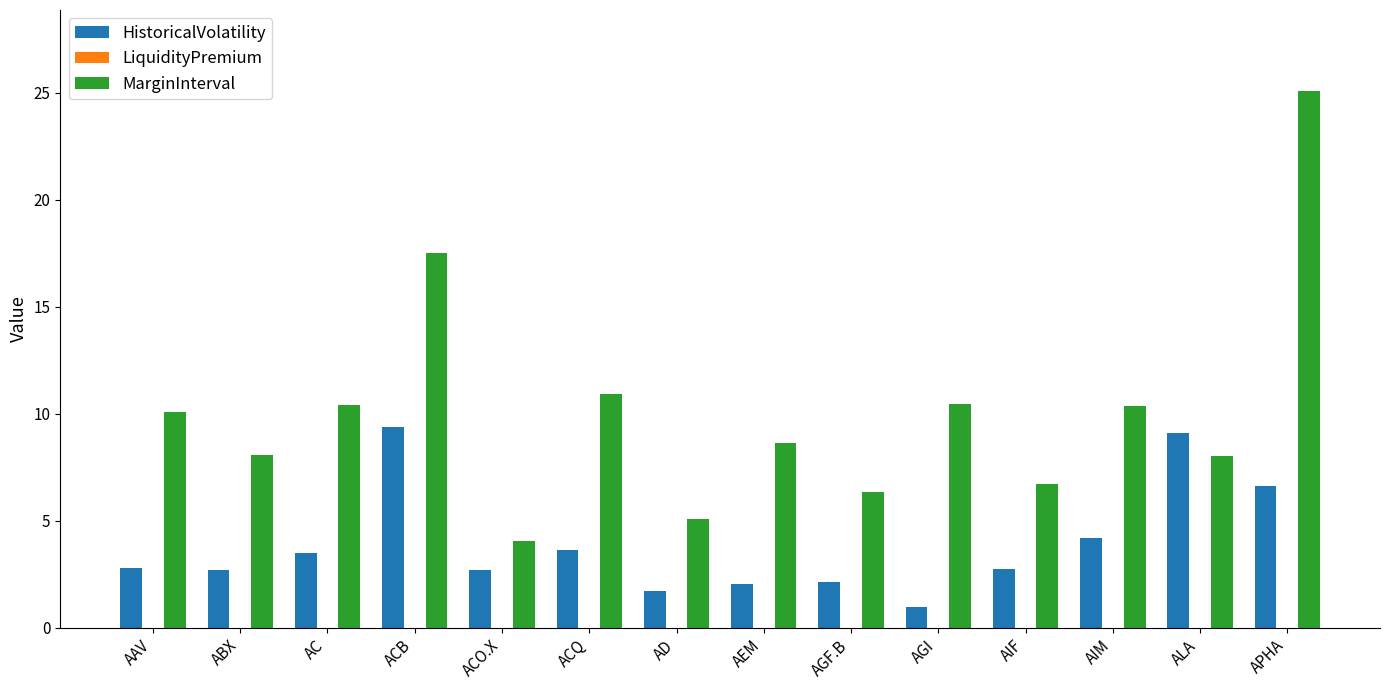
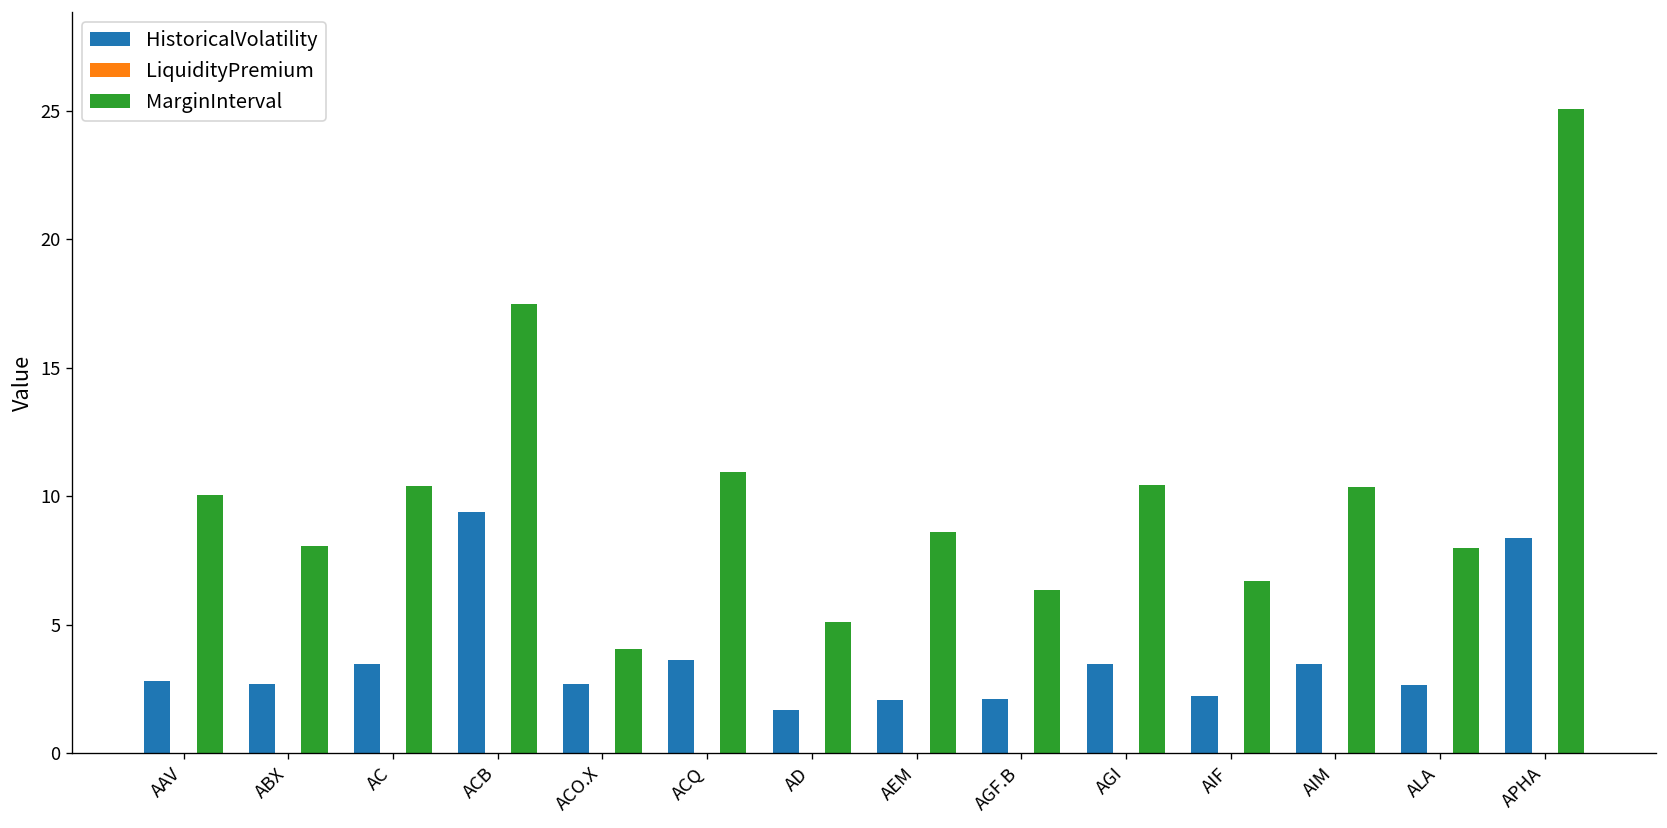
HistoricalVolatility, AGI: 0.9 -> 3.5
HistoricalVolatility, AIF: 2.7 -> 2.2
HistoricalVolatility, AIM: 4.2 -> 3.5
HistoricalVolatility, ALA: 9.1 -> 2.7
HistoricalVolatility, APHA: 6.6 -> 8.4
